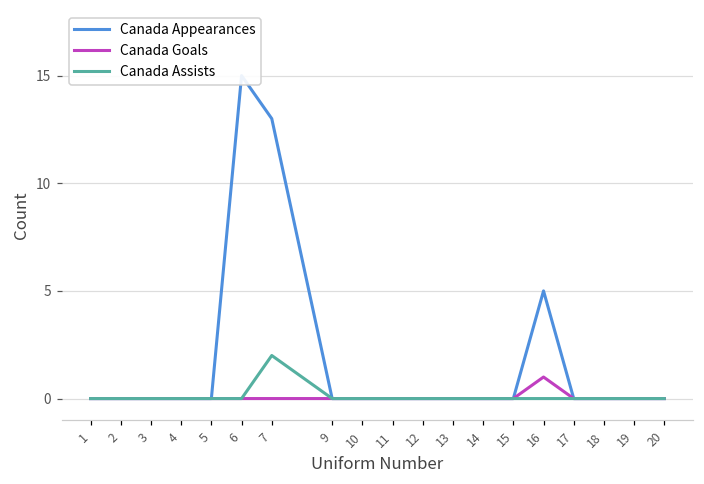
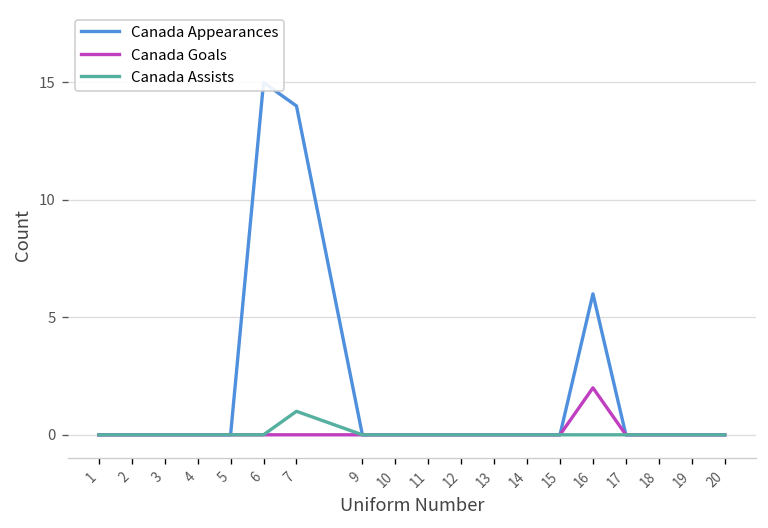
Canada Appearances, 7: 13 -> 14
Canada Assists, 7: 2 -> 1
Canada Appearances, 16: 5 -> 6
Canada Goals, 16: 1 -> 2
